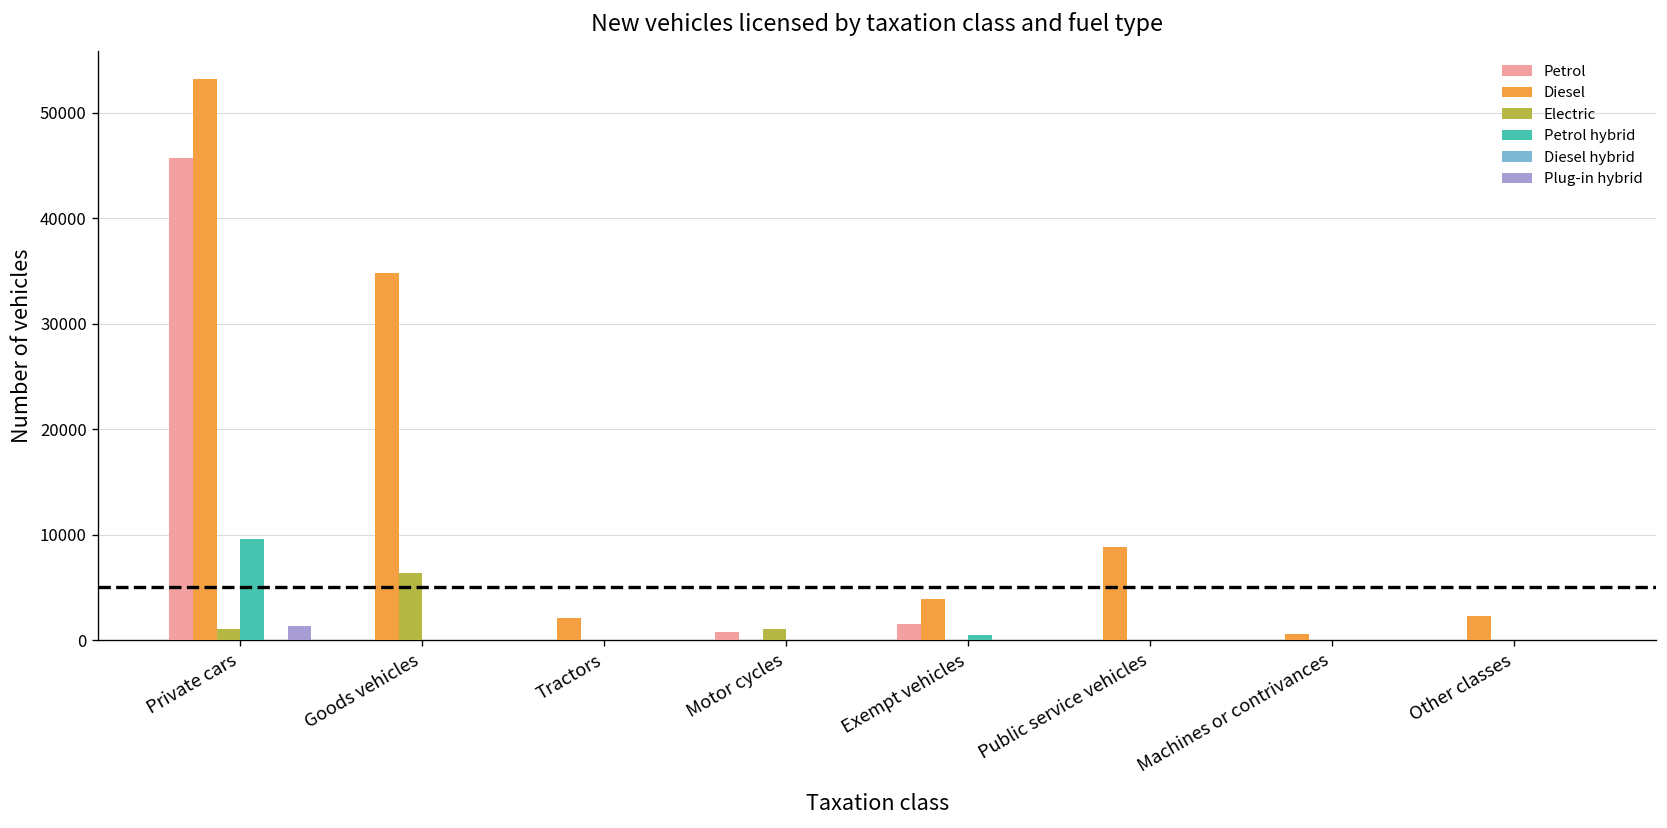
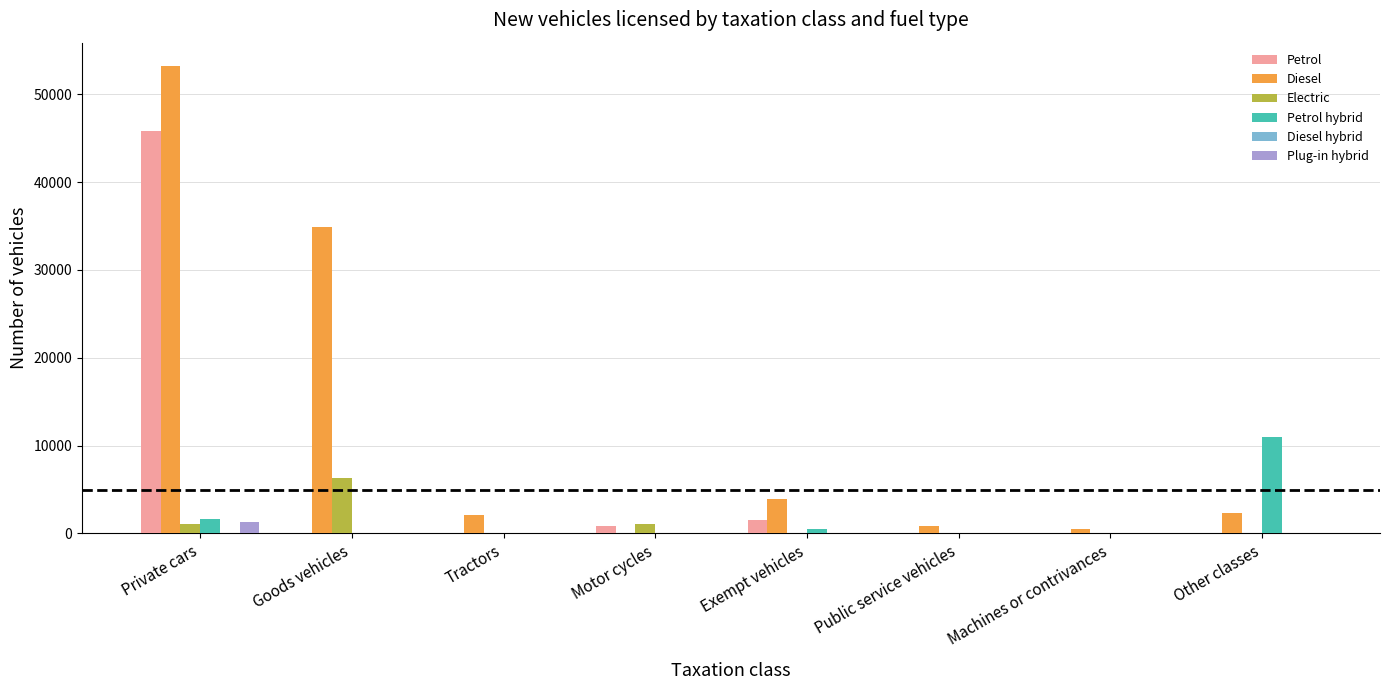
Petrol hybrid, Private cars: 10000 -> 2000
Diesel, Public service vehicles: 9000 -> 1000
Petrol hybrid, Other classes: 0 -> 11000
